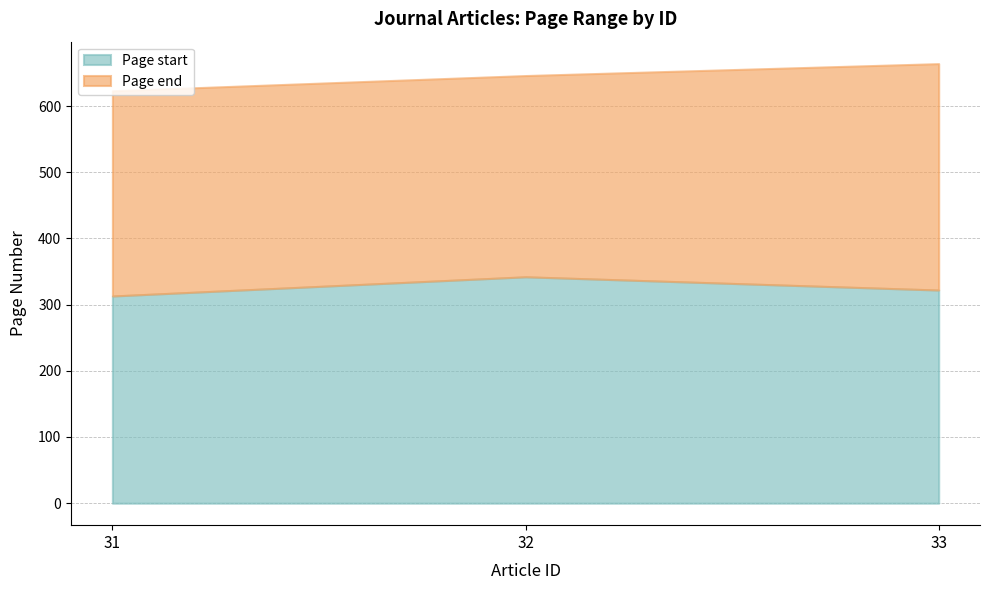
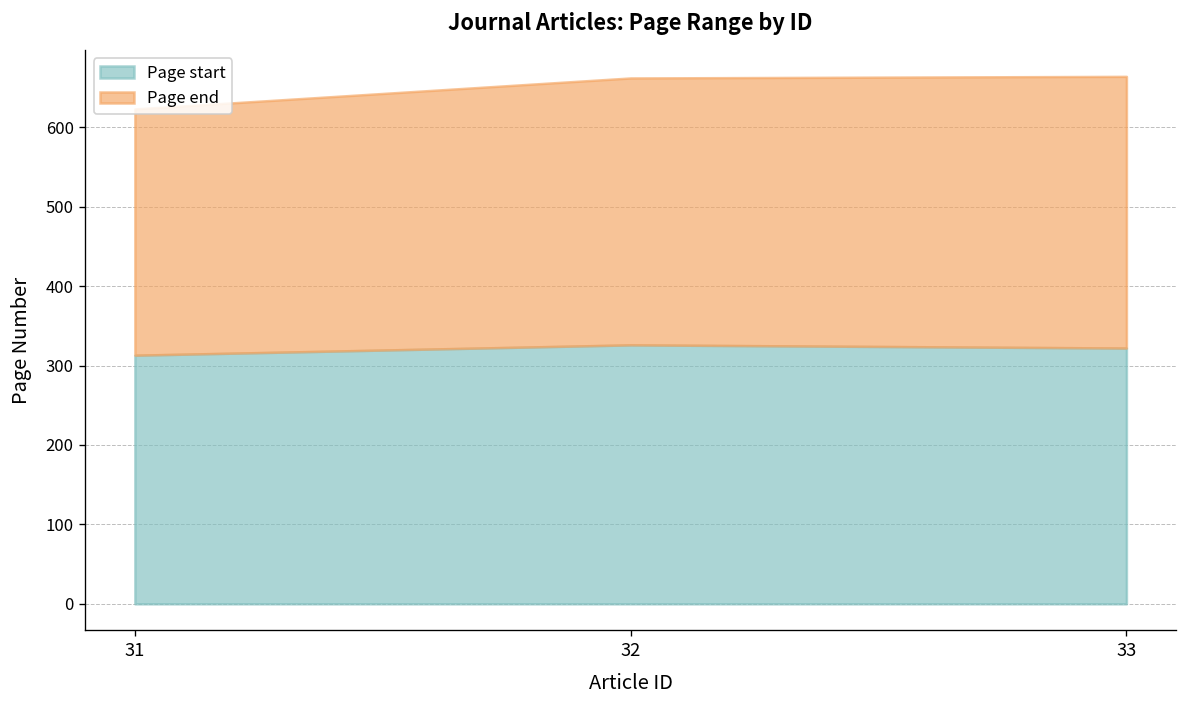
Page start, 32: 340 -> 330
Page end, 32: 300 -> 340
